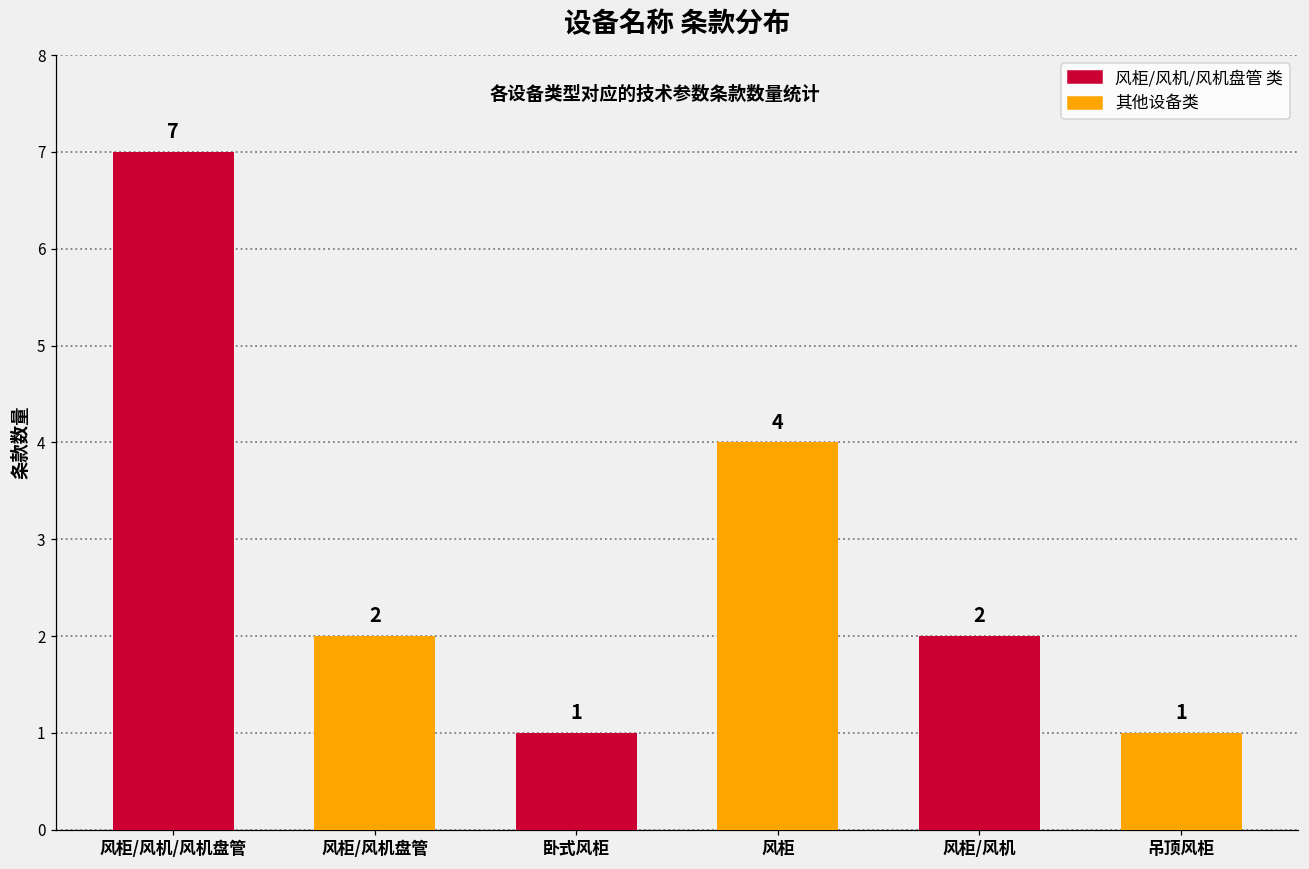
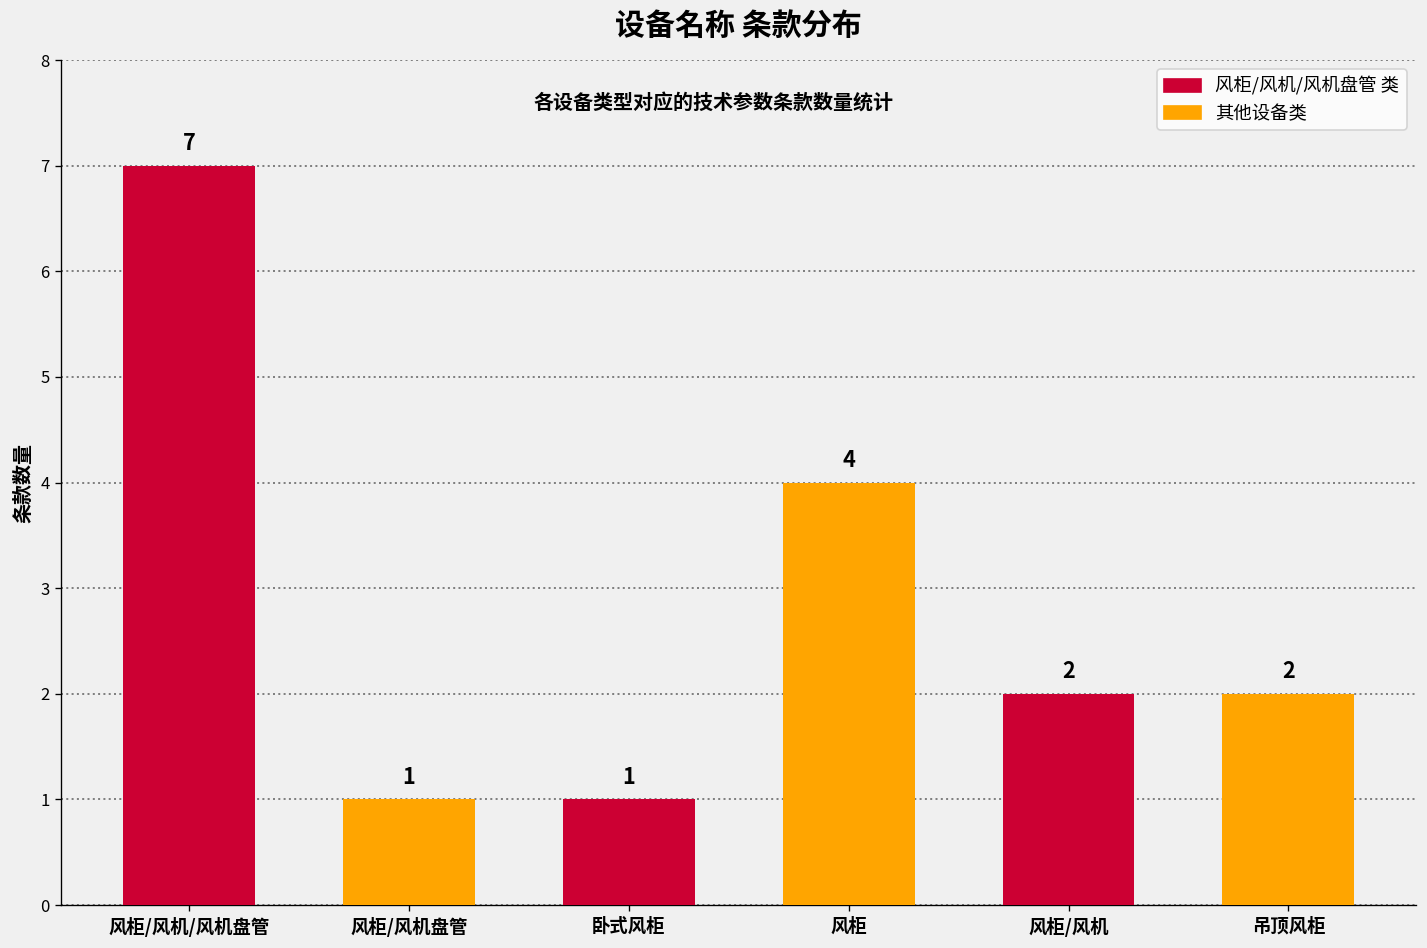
风柜/风机盘管: 2 -> 1
吊顶风柜: 1 -> 2
